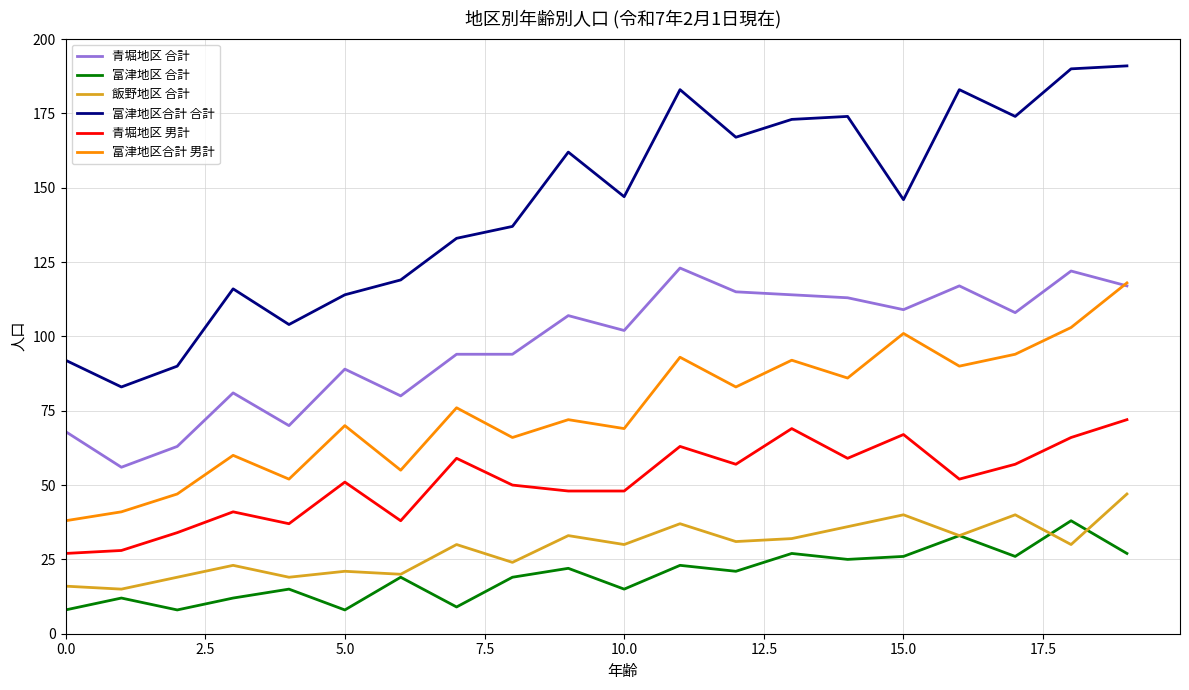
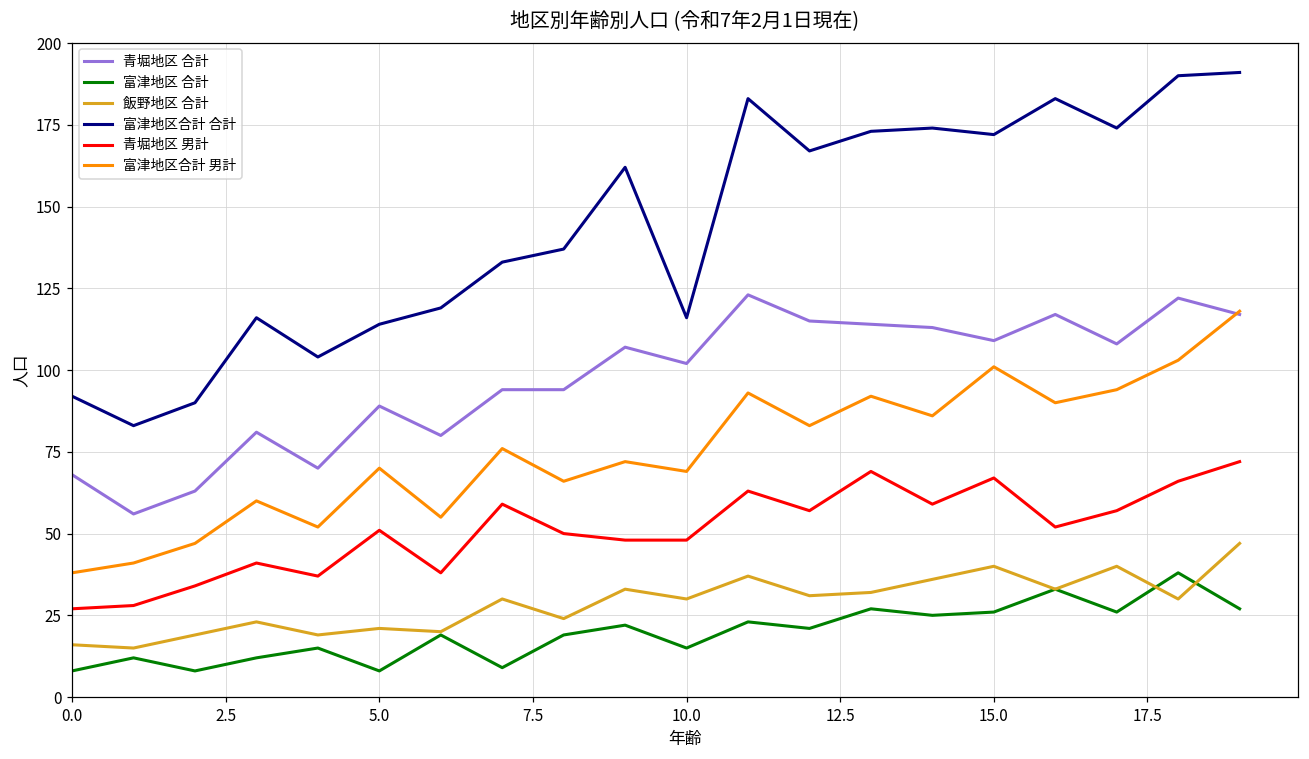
富津地区合計 合計, 10.0: 147 -> 116
富津地区合計 合計, 15.0: 146 -> 172
